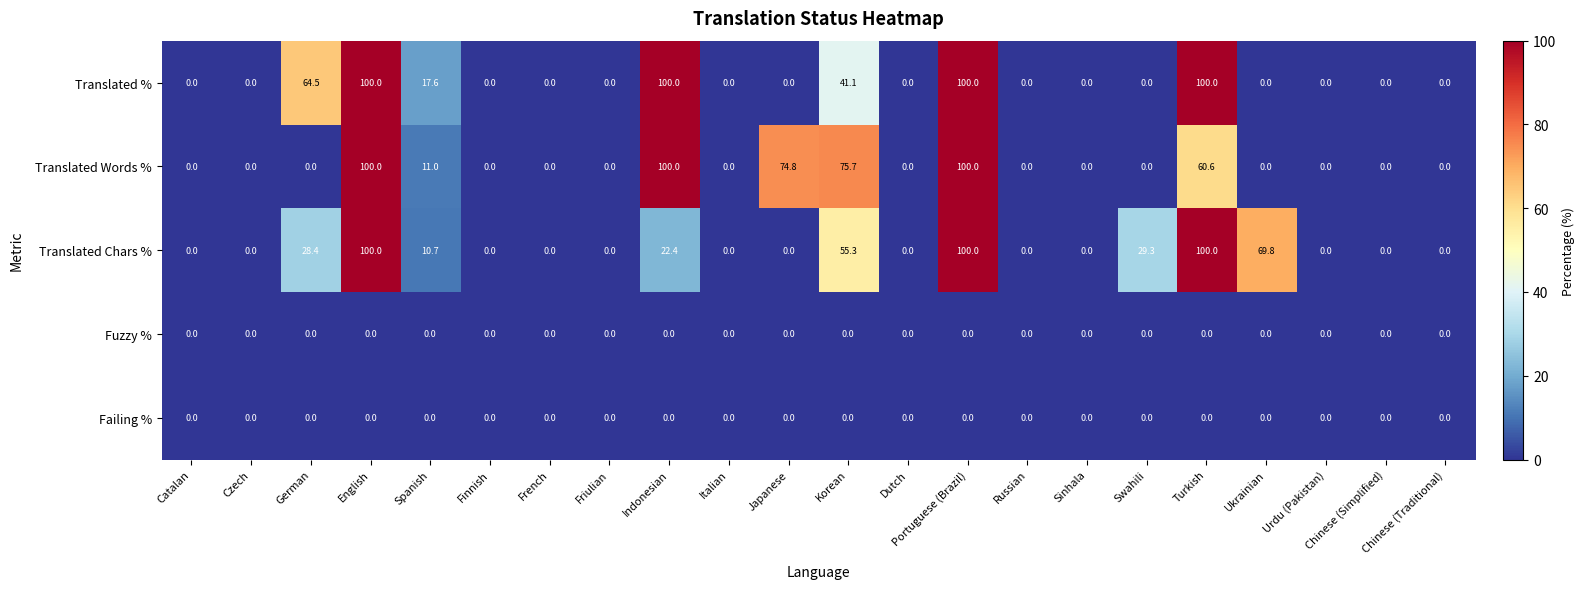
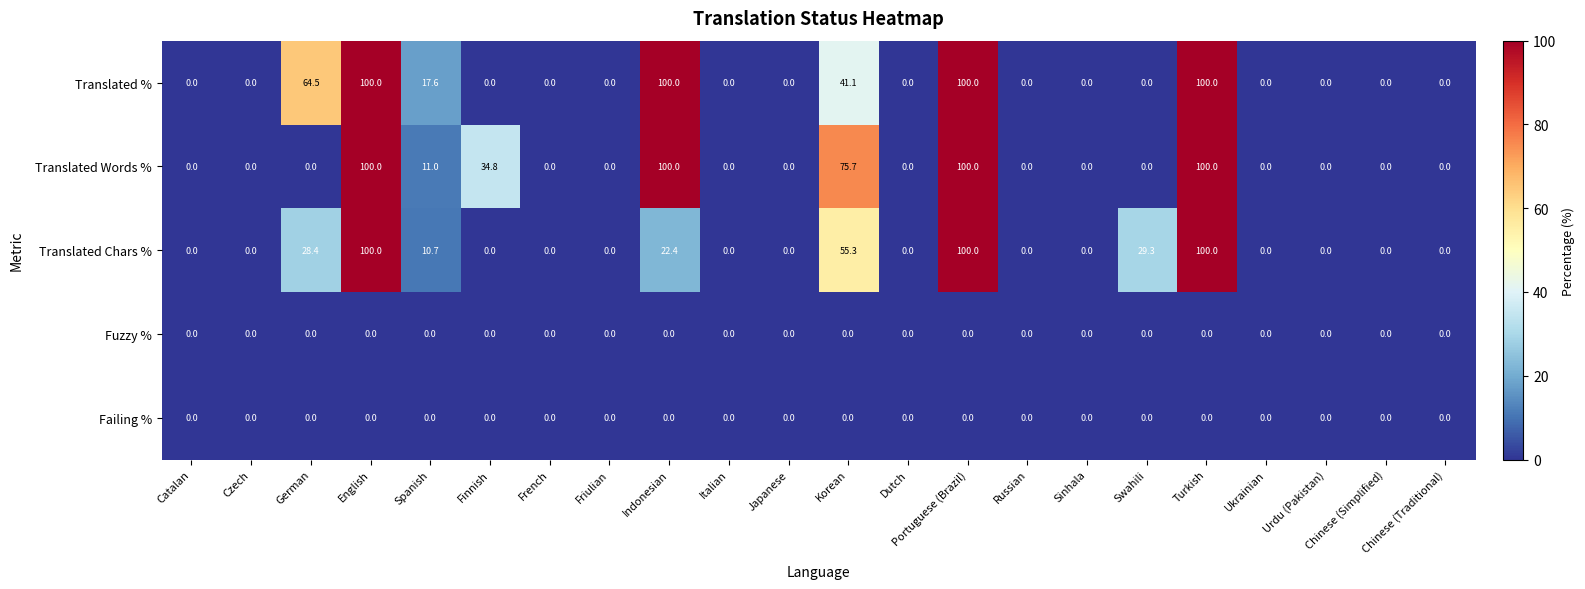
Translated Words %, Finnish: 0.0 -> 34.8
Translated Words %, Japanese: 74.8 -> 0.0
Translated Words %, Turkish: 60.6 -> 100.0
Translated Chars %, Ukrainian: 69.8 -> 0.0
